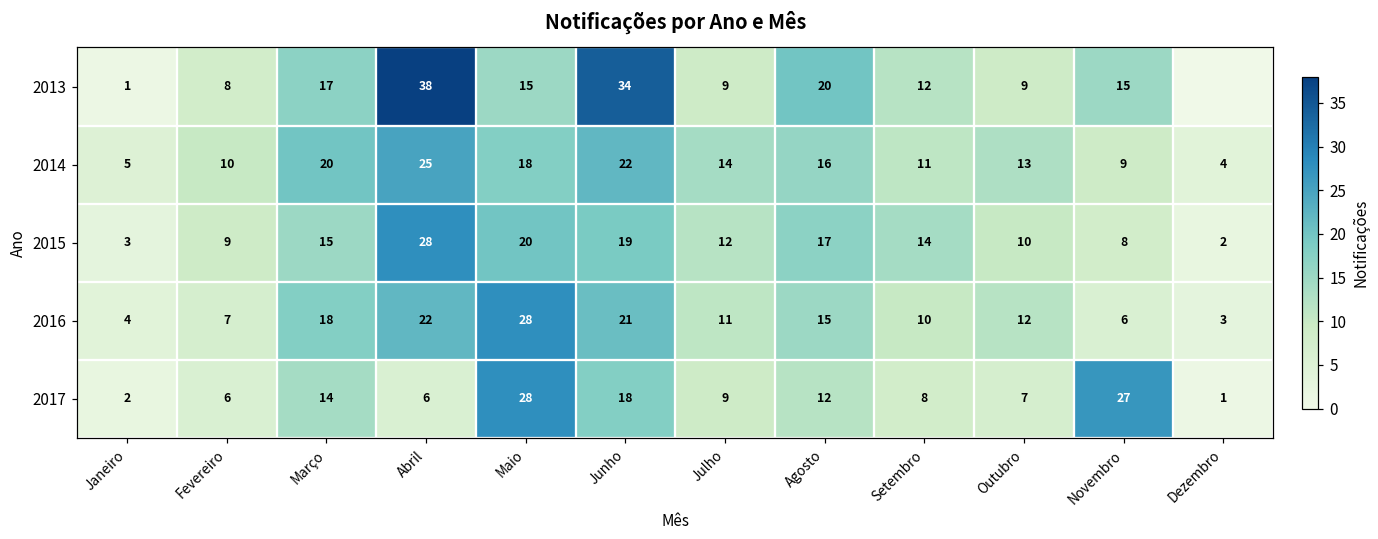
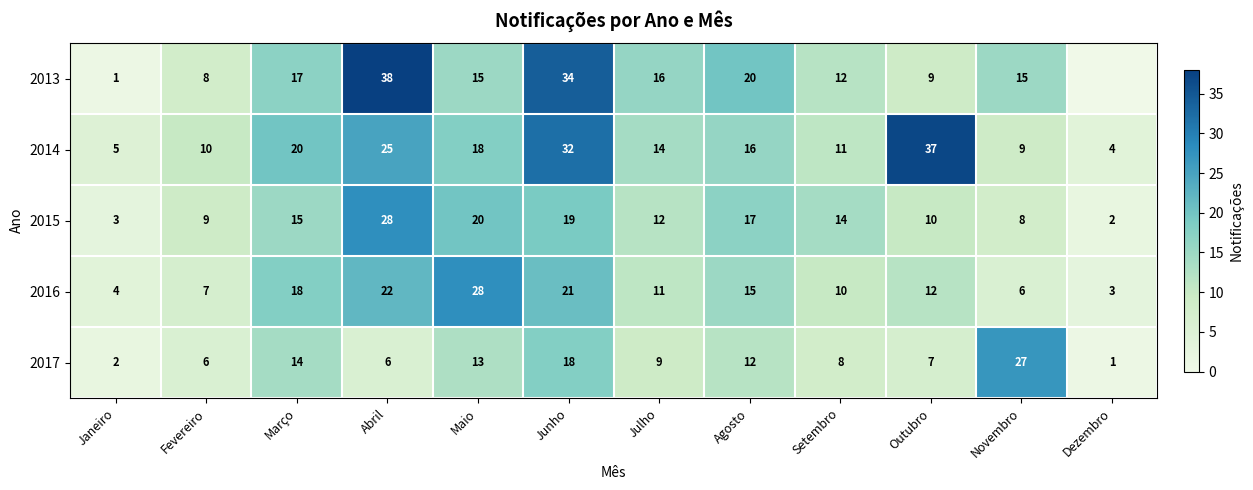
2013, Julho: 9 -> 16
2014, Junho: 22 -> 32
2014, Outubro: 13 -> 37
2017, Maio: 28 -> 13
